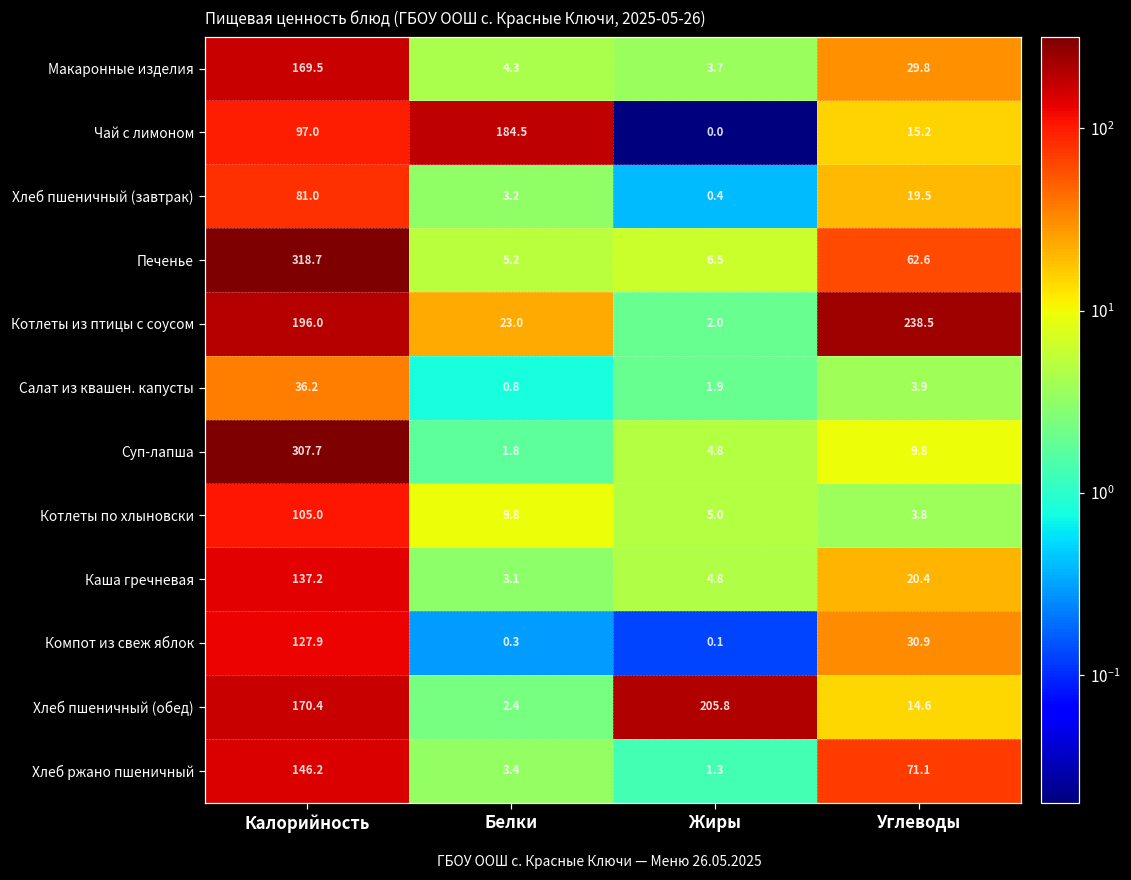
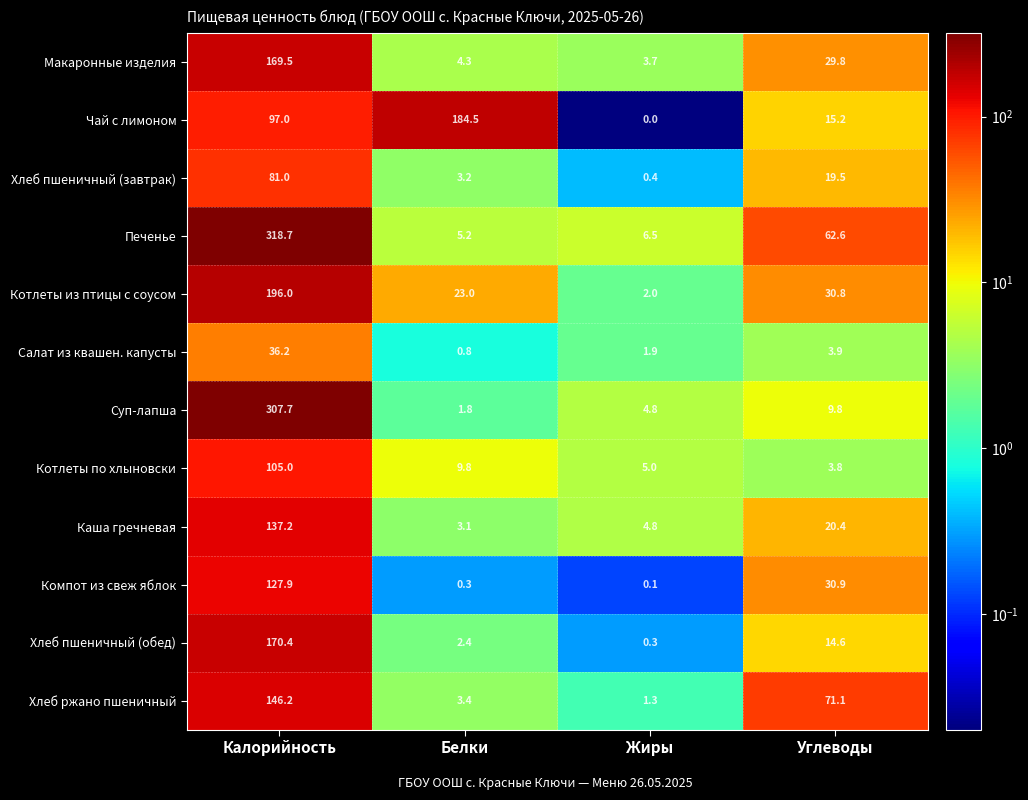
Котлеты из птицы с соусом, Углеводы: 238.5 -> 30.8
Хлеб пшеничный (обед), Жиры: 205.8 -> 0.3
